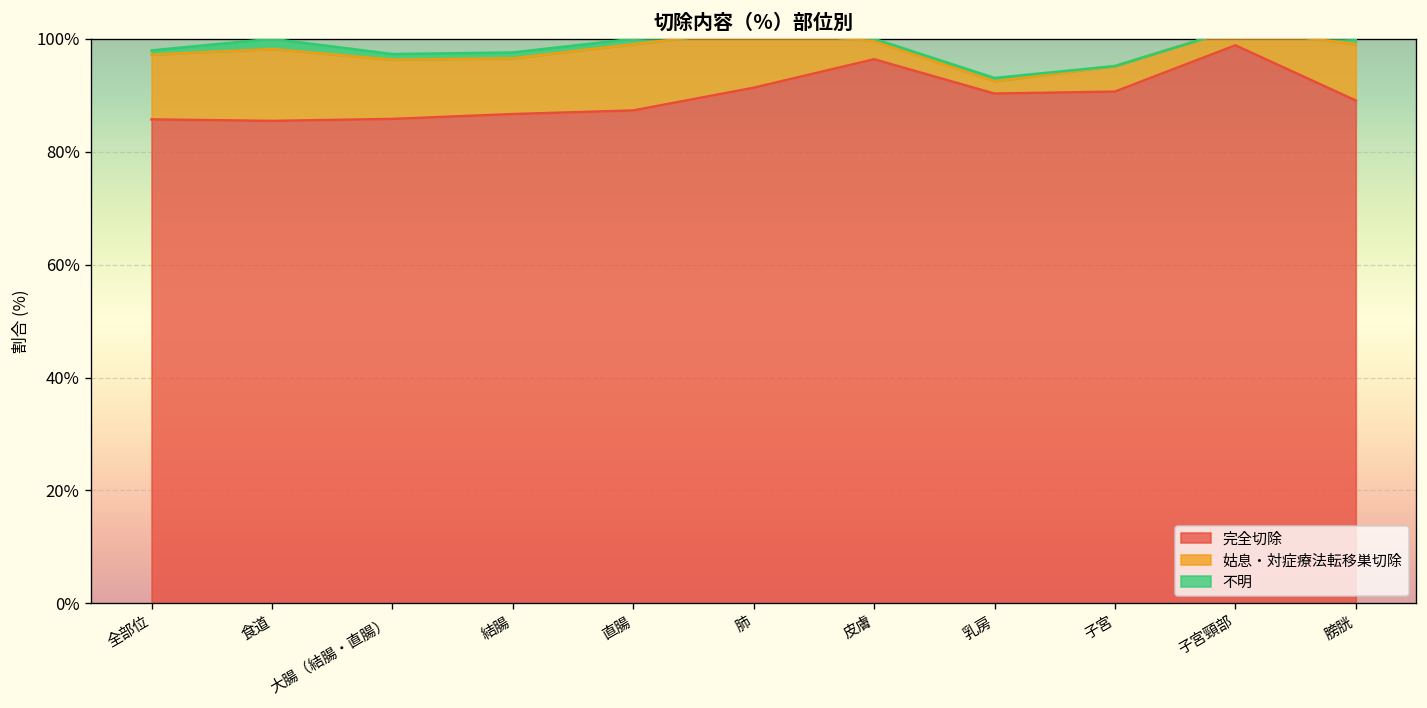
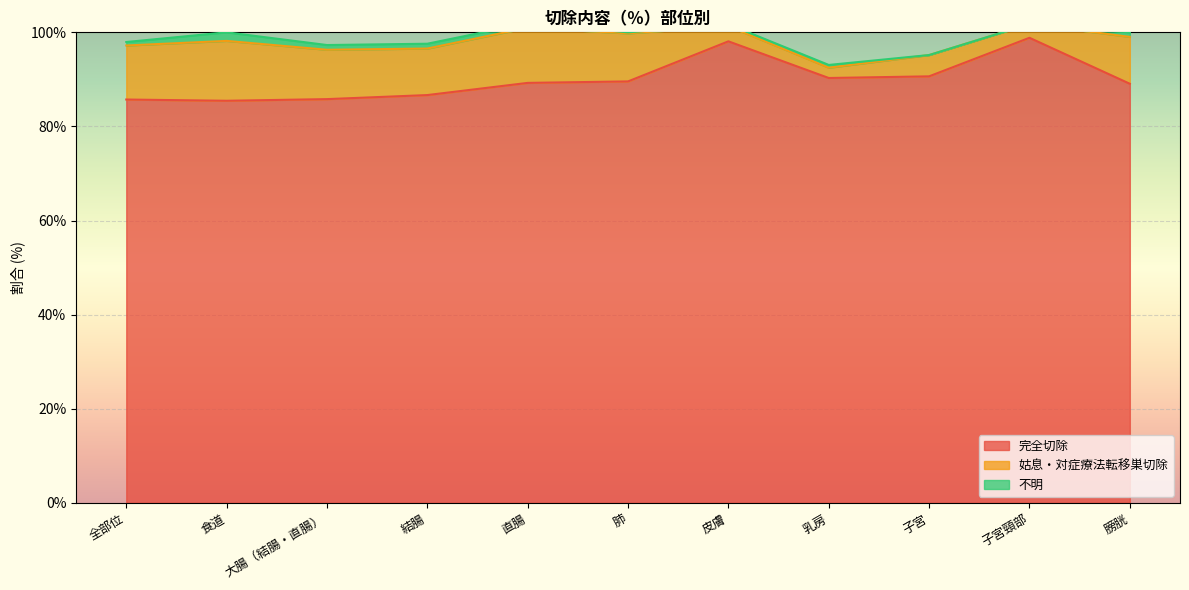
完全切除, 直腸: 87% -> 89%
完全切除, 肺: 91% -> 90%
完全切除, 皮膚: 96% -> 98%
